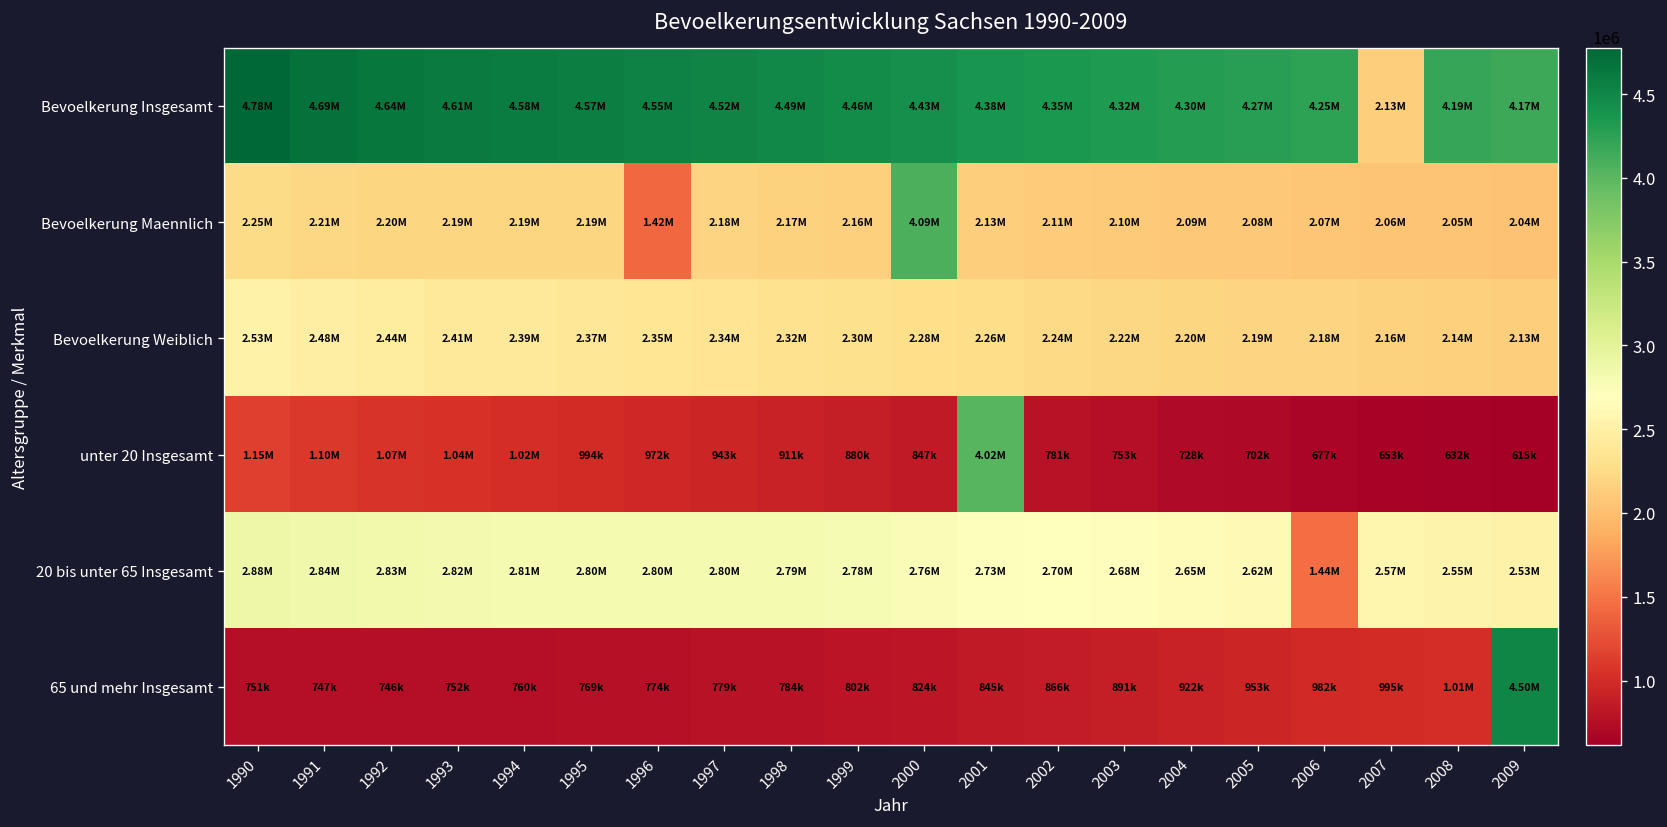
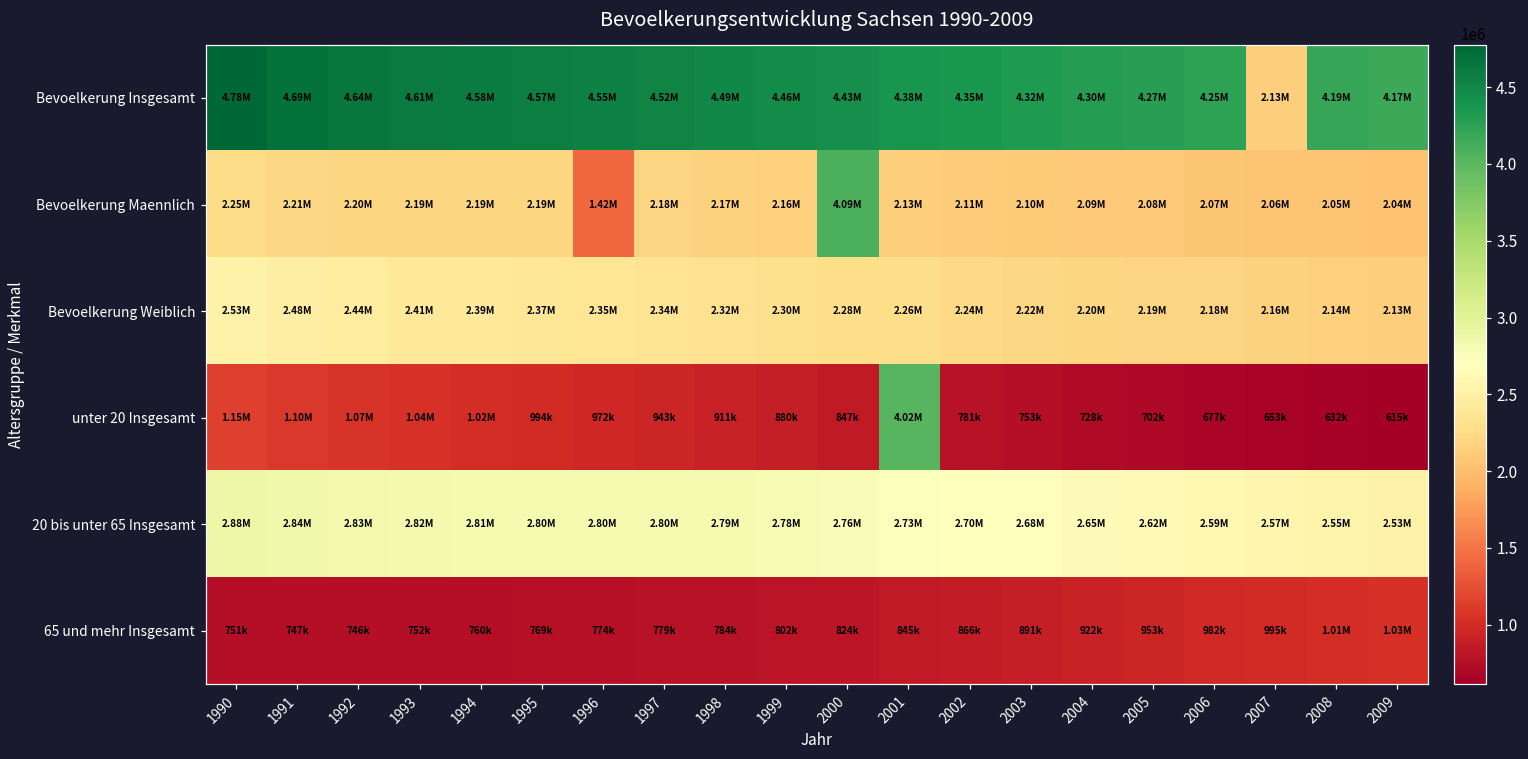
20 bis unter 65 Insgesamt, 2006: 1.44M -> 2.59M
65 und mehr Insgesamt, 2009: 4.50M -> 1.03M
